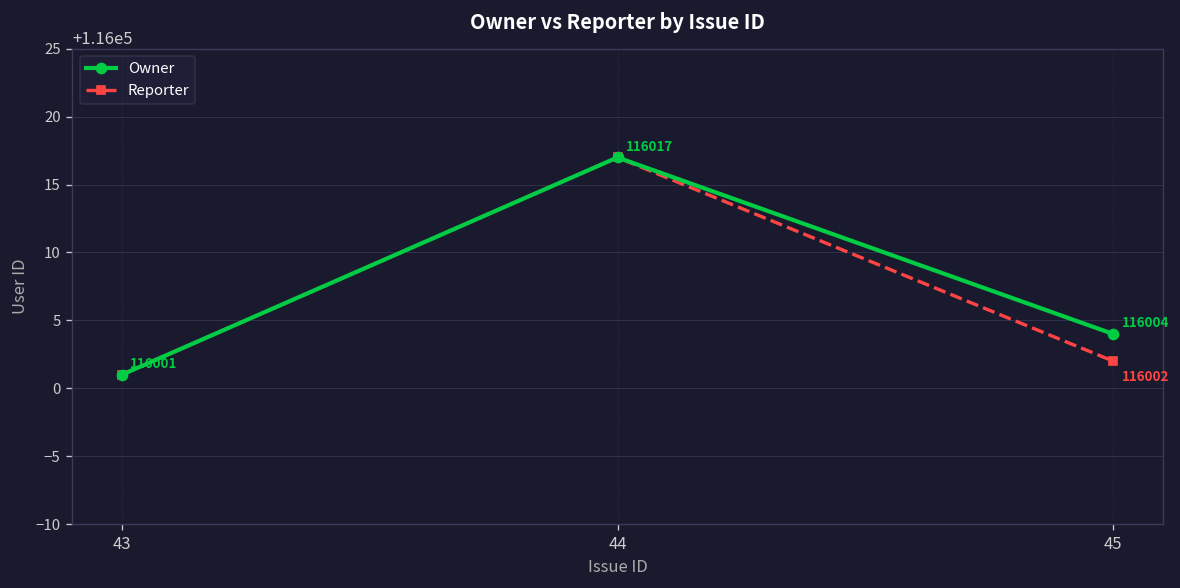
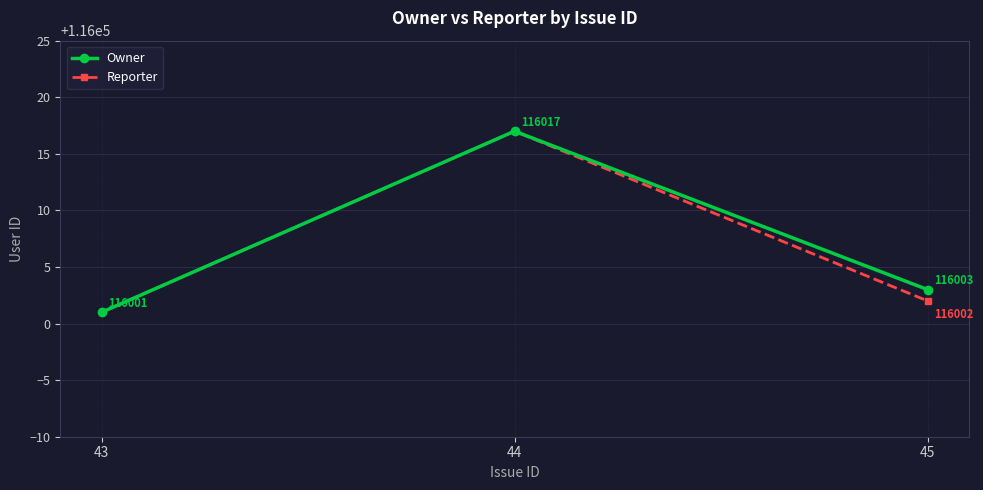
Owner, 45: 116004 -> 116003
